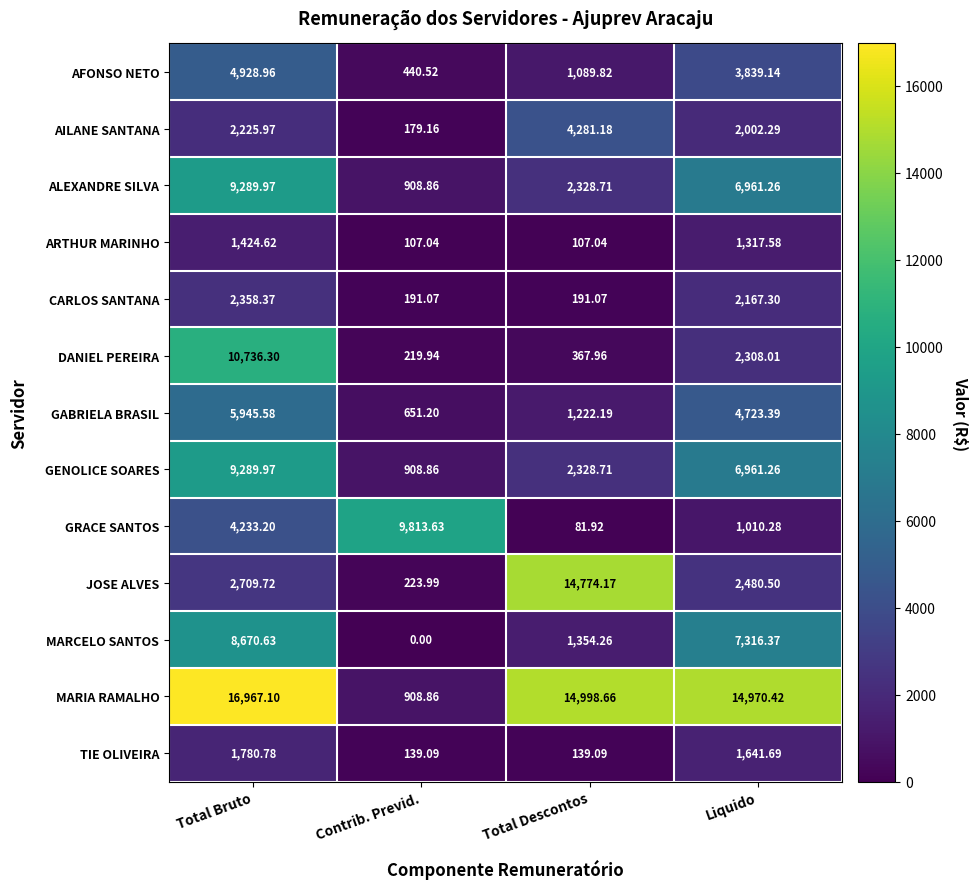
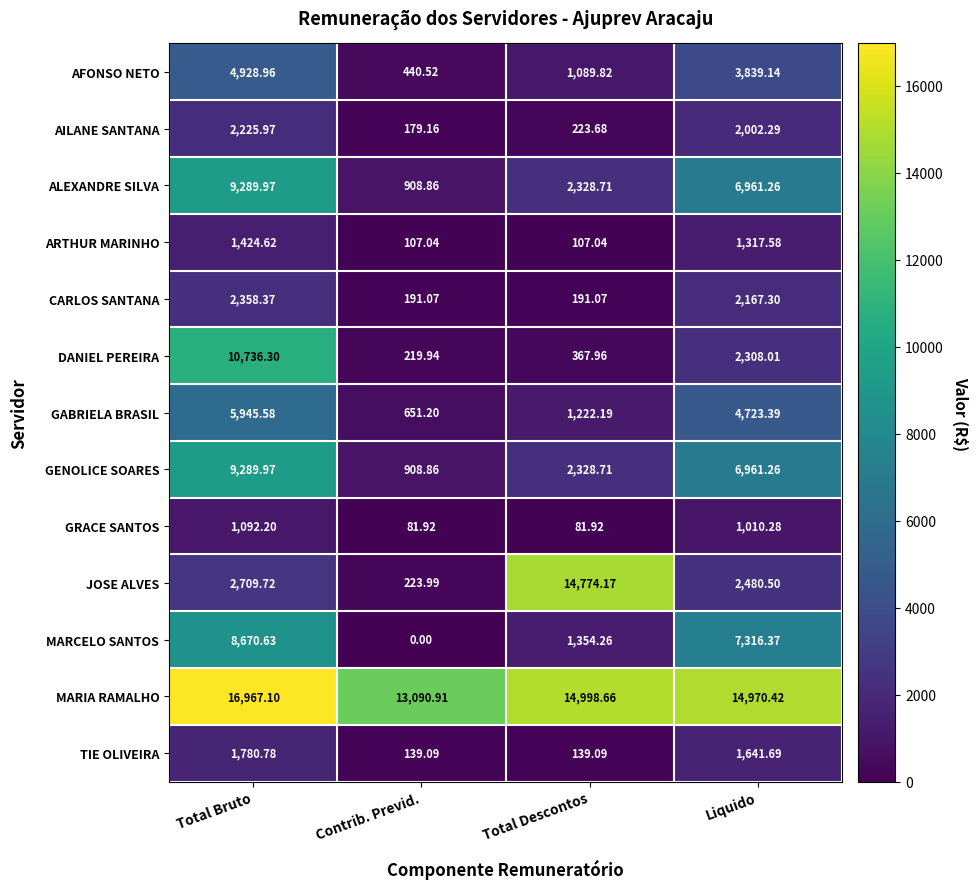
AILANE SANTANA, Total Descontos: 4,281.18 -> 223.68
GRACE SANTOS, Total Bruto: 4,233.20 -> 1,092.20
GRACE SANTOS, Contrib. Previd.: 9,813.63 -> 81.92
MARIA RAMALHO, Contrib. Previd.: 908.86 -> 13,090.91
